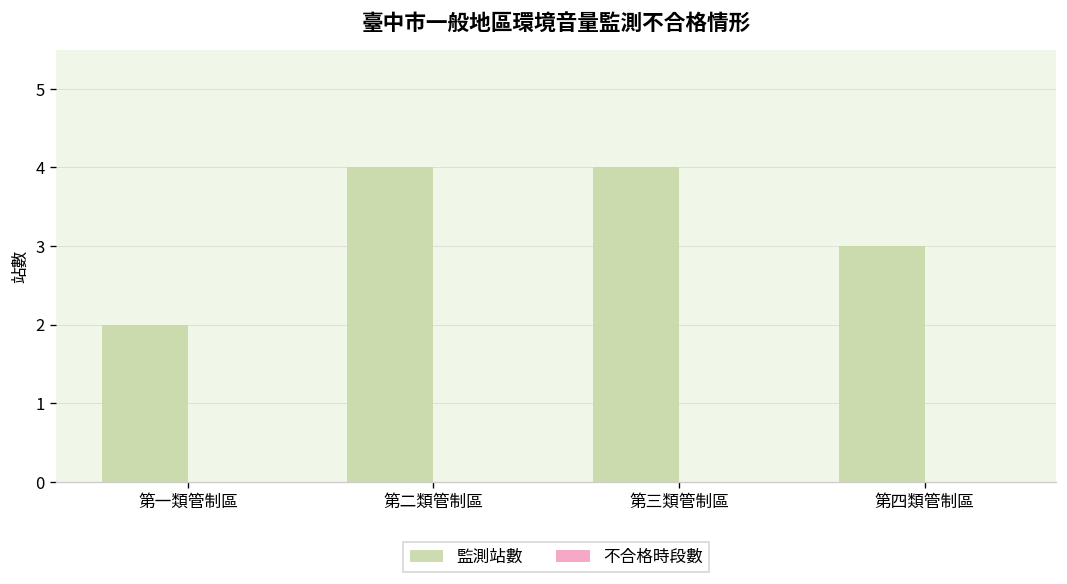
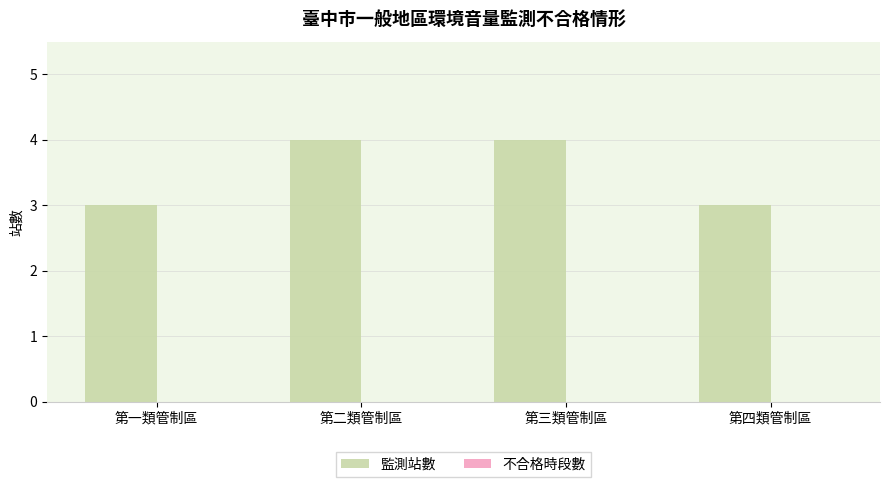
監測站數, 第一類管制區: 2 -> 3
